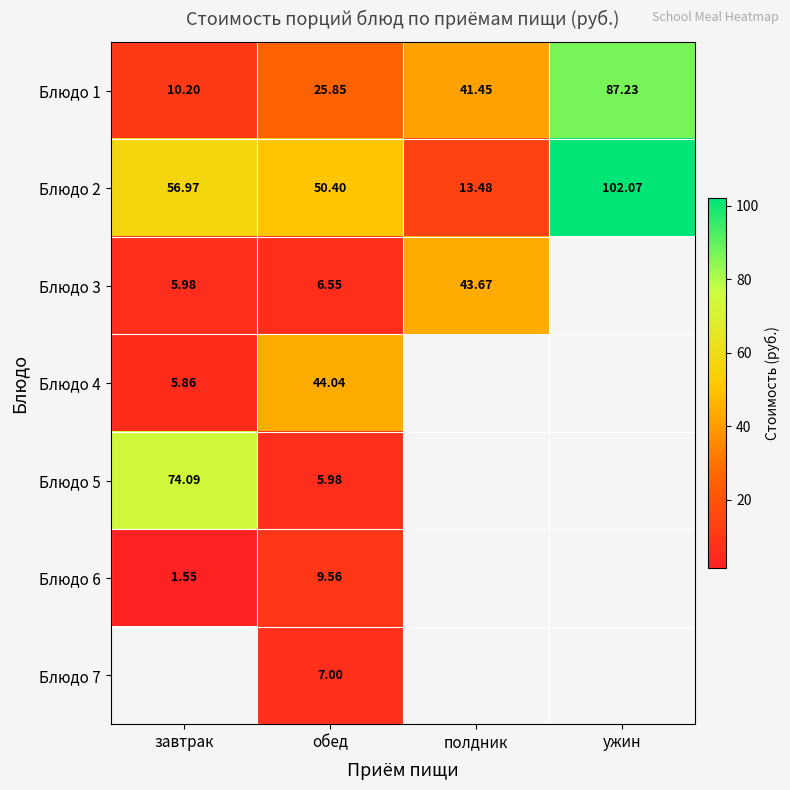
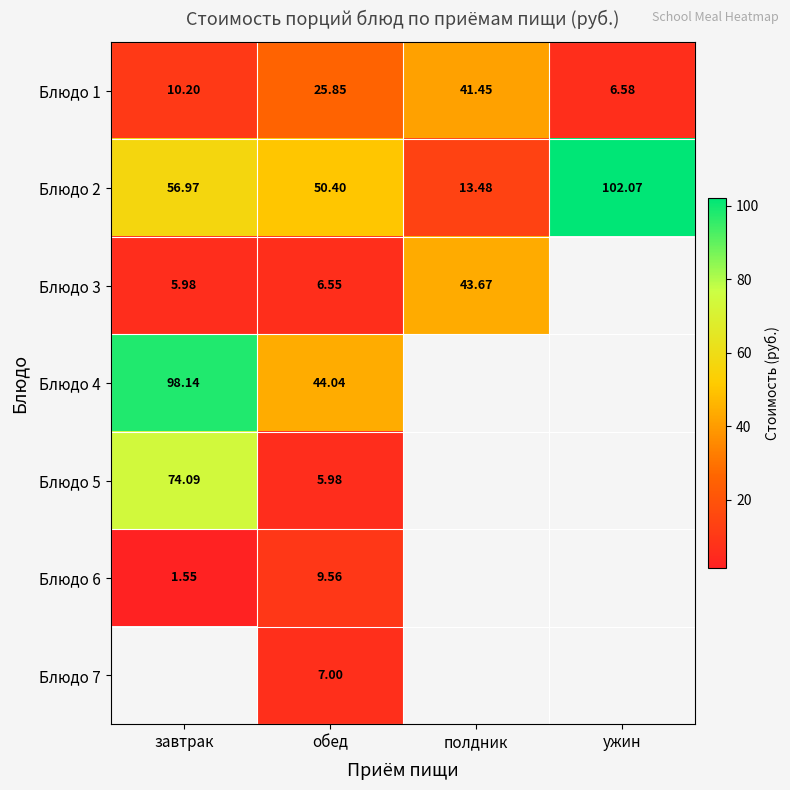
Блюдо 1, ужин: 87.23 -> 6.58
Блюдо 4, завтрак: 5.86 -> 98.14
